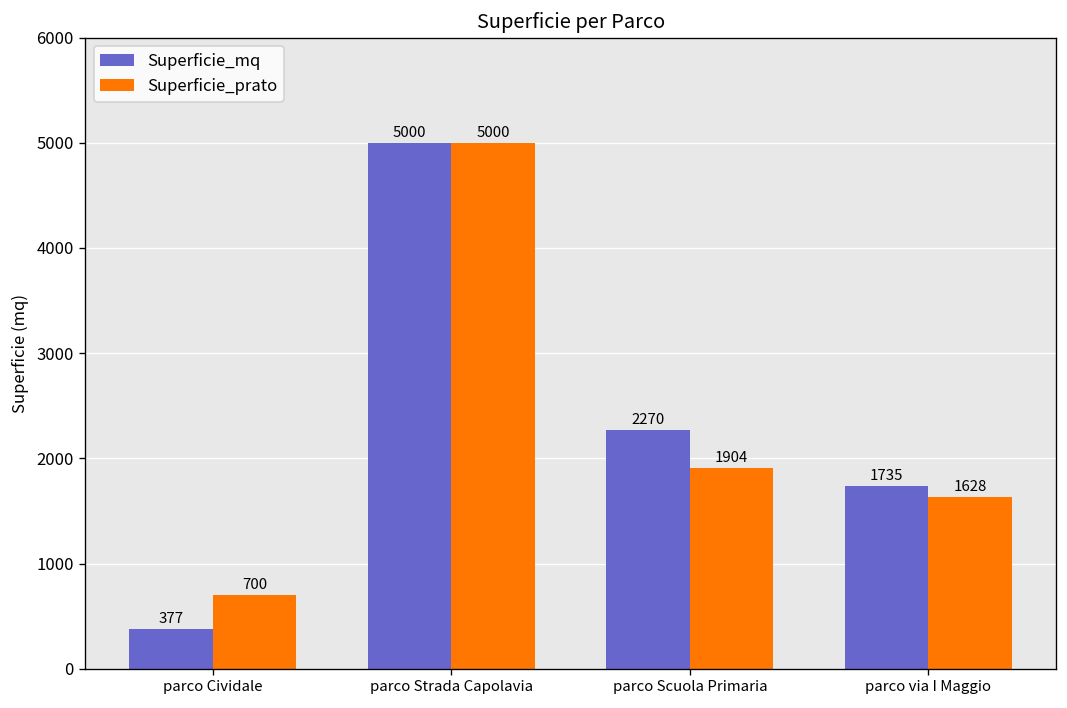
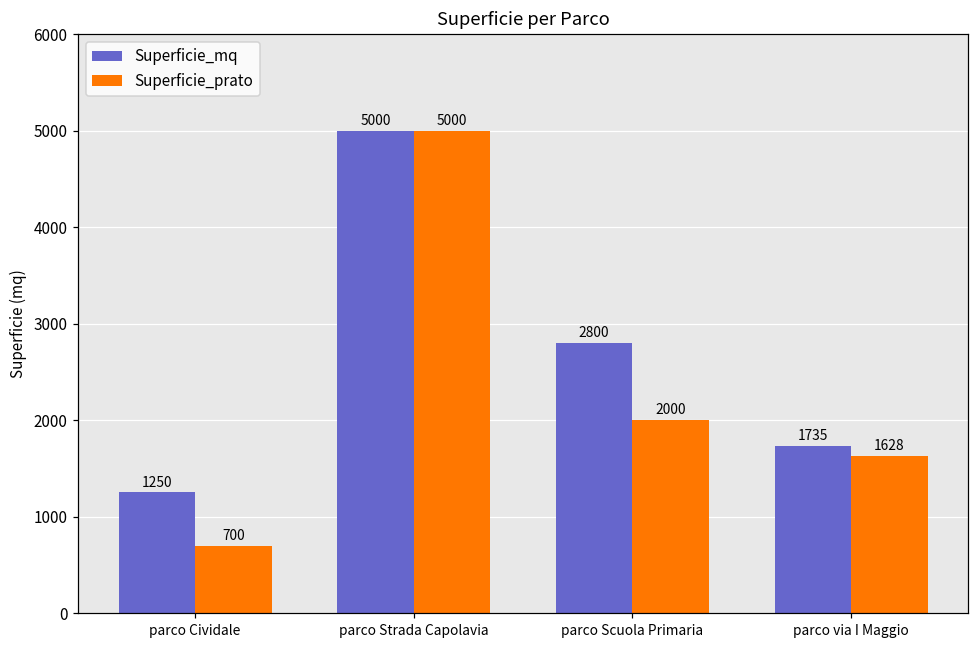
Superficie_mq, parco Cividale: 377 -> 1250
Superficie_mq, parco Scuola Primaria: 2270 -> 2800
Superficie_prato, parco Scuola Primaria: 1904 -> 2000
